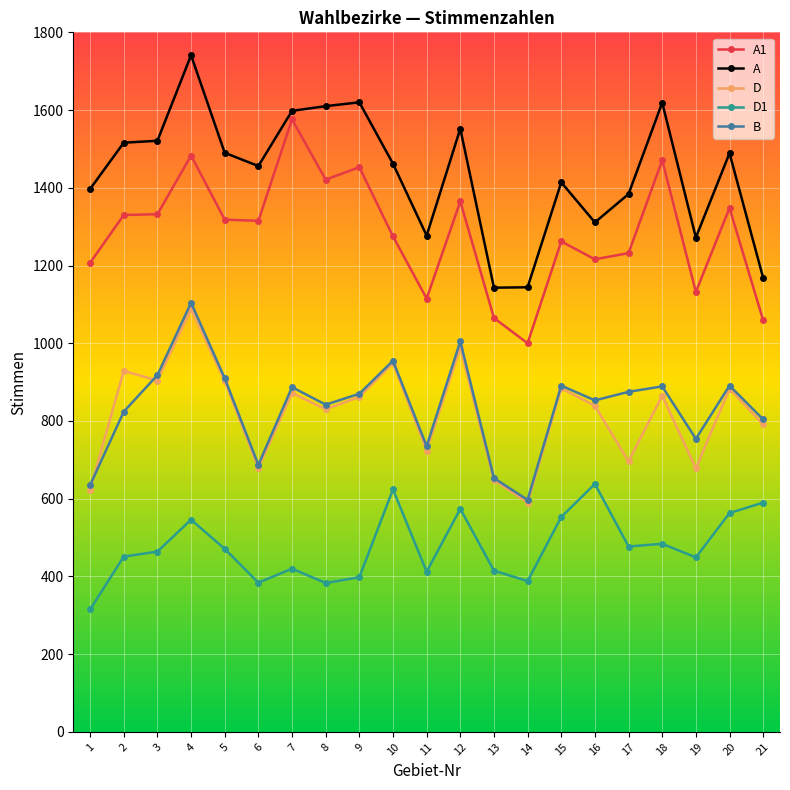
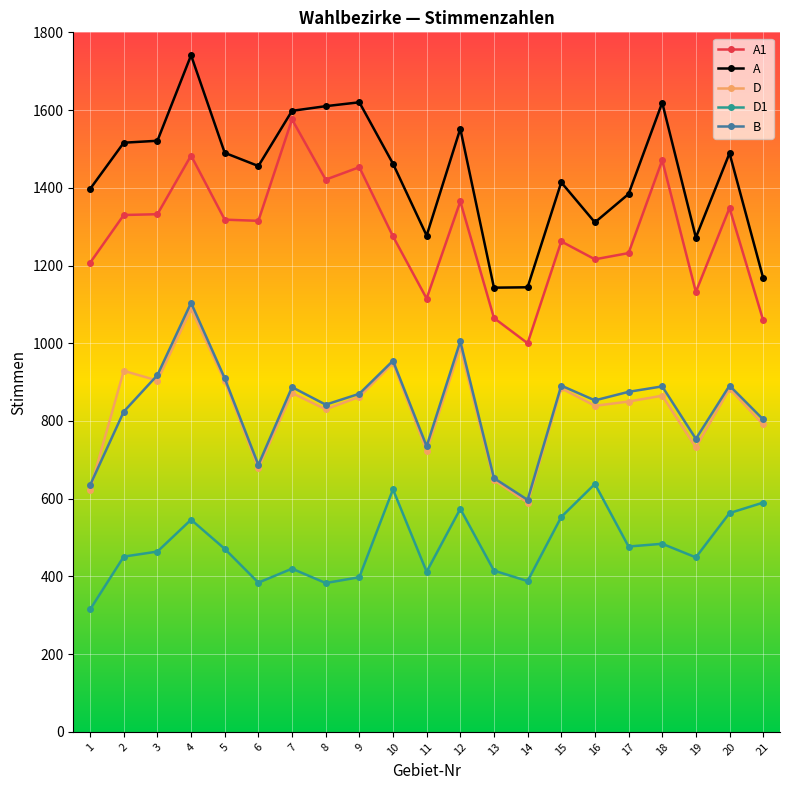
D, 17: 700 -> 850
D, 19: 680 -> 730
